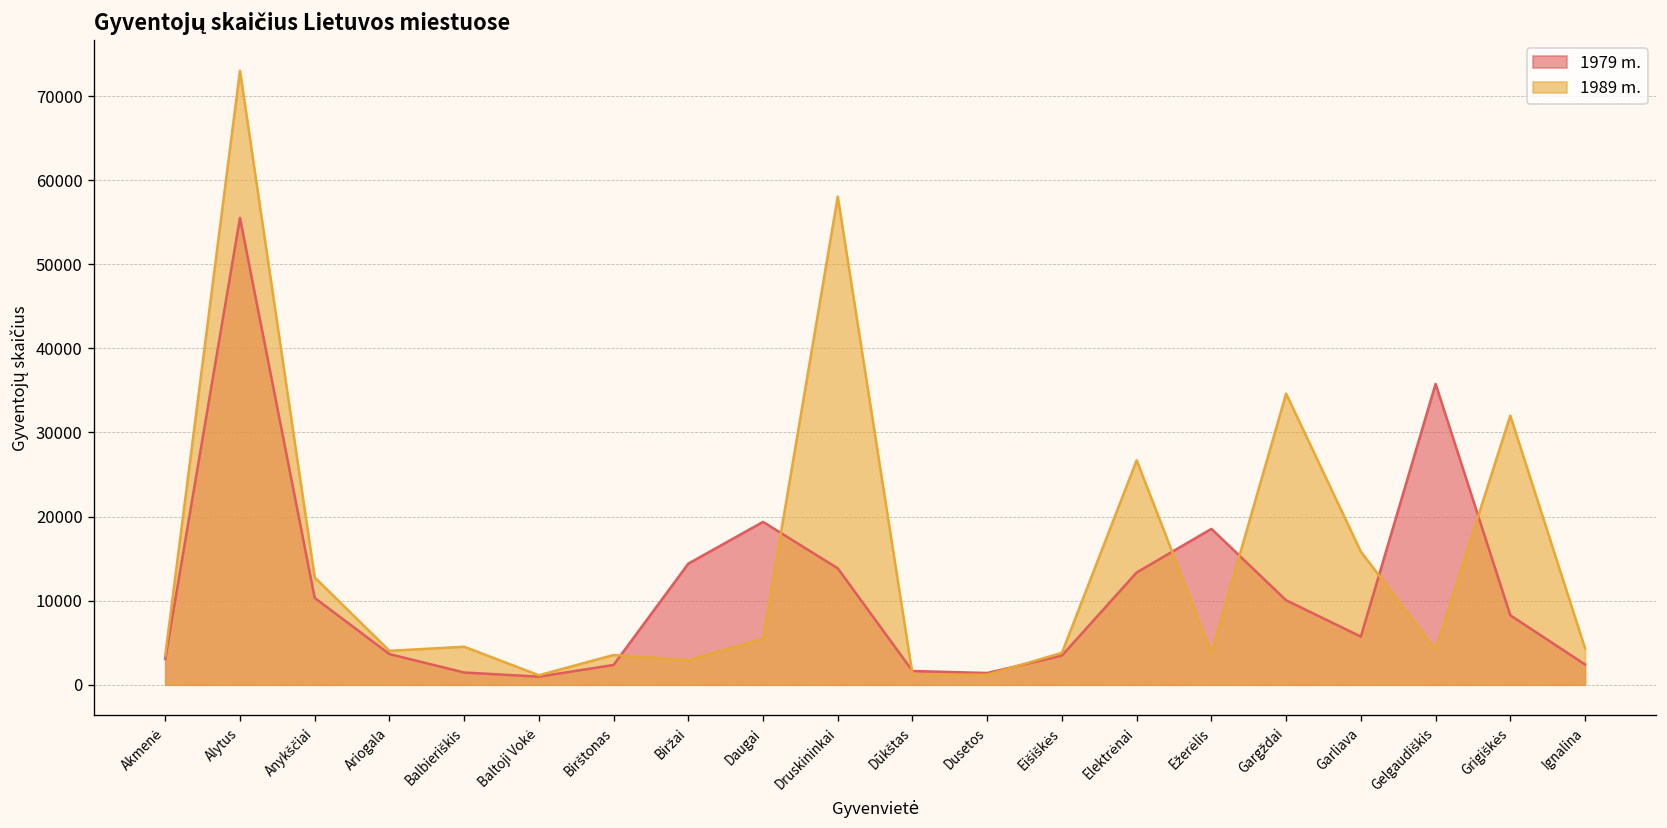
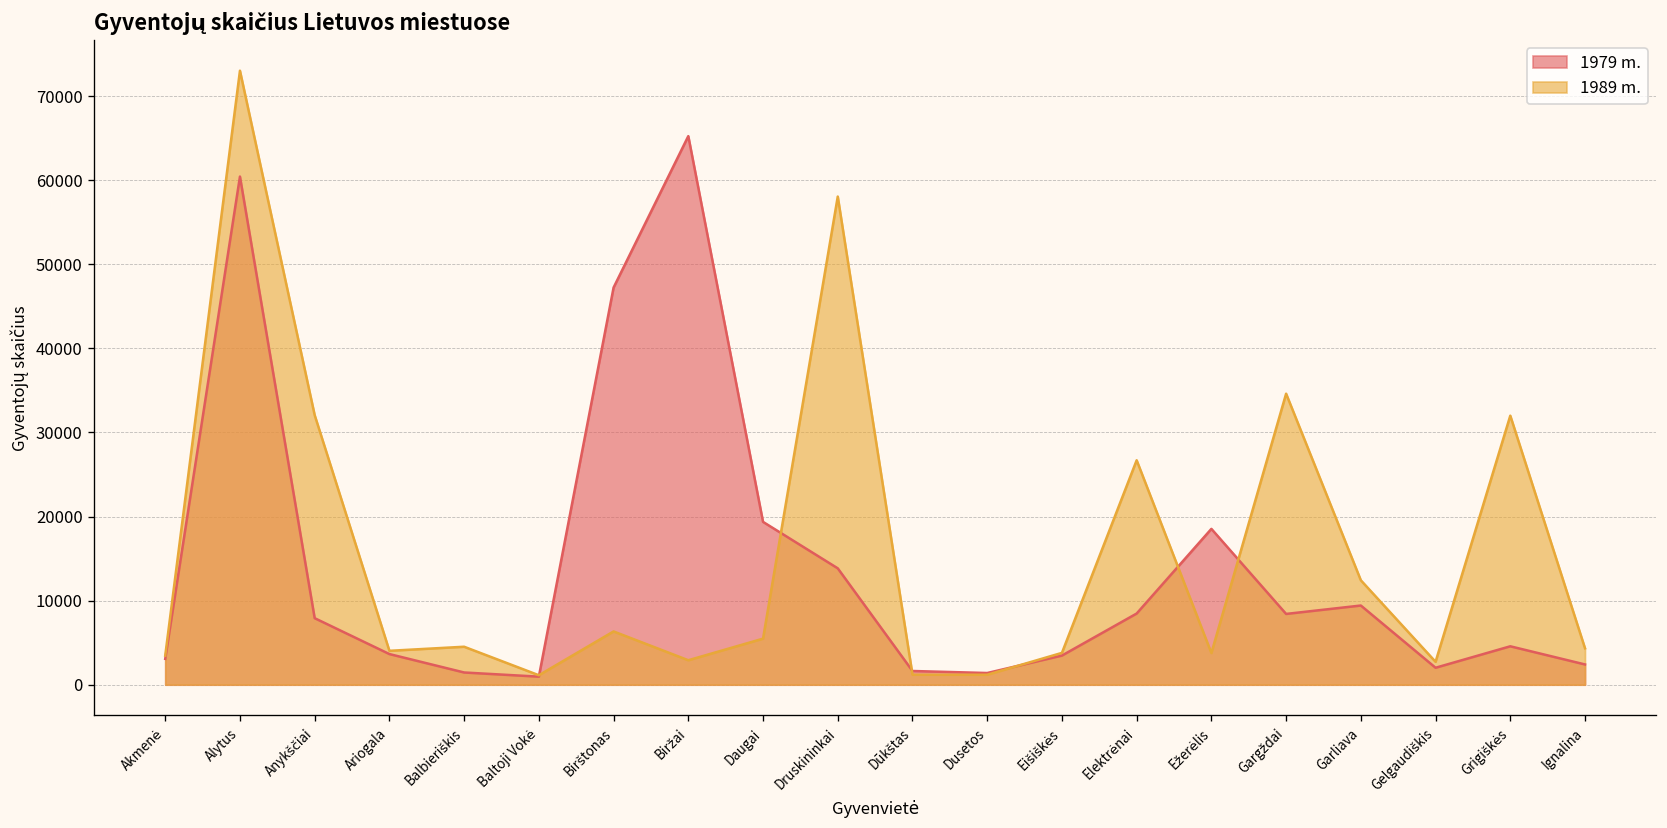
1979 m., Alytus: 56000 -> 60000
1979 m., Anykščiai: 10000 -> 8000
1989 m., Anykščiai: 13000 -> 32000
1979 m., Birštonas: 2000 -> 47000
1989 m., Birštonas: 4000 -> 6000
1979 m., Biržai: 14000 -> 65000
1979 m., Elektrėnai: 13000 -> 8000
1979 m., Gargždai: 10000 -> 8000
1979 m., Garliava: 6000 -> 9000
1989 m., Garliava: 16000 -> 12000
1979 m., Gelgaudiškis: 36000 -> 2000
1989 m., Gelgaudiškis: 4000 -> 3000
1979 m., Grigiškės: 8000 -> 5000
